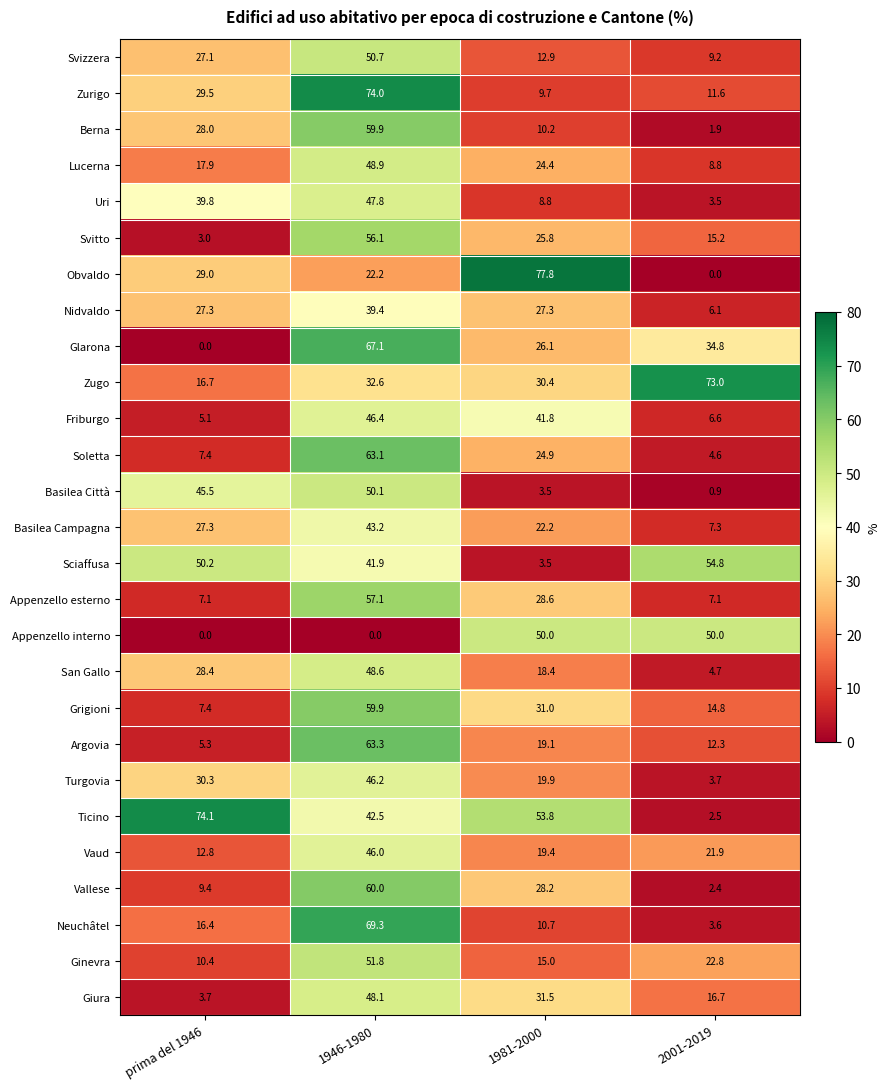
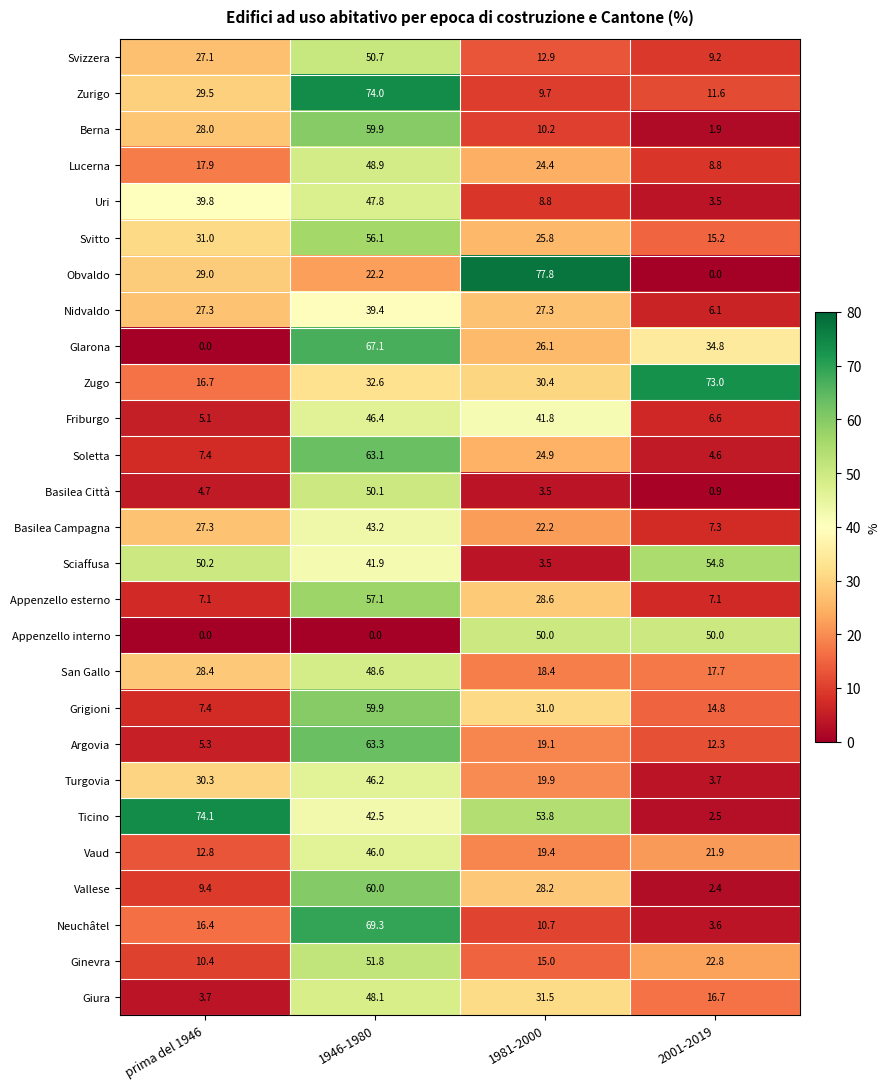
Svitto, prima del 1946: 3.0 -> 31.0
Basilea Città, prima del 1946: 45.5 -> 4.7
San Gallo, 2001-2019: 4.7 -> 17.7
